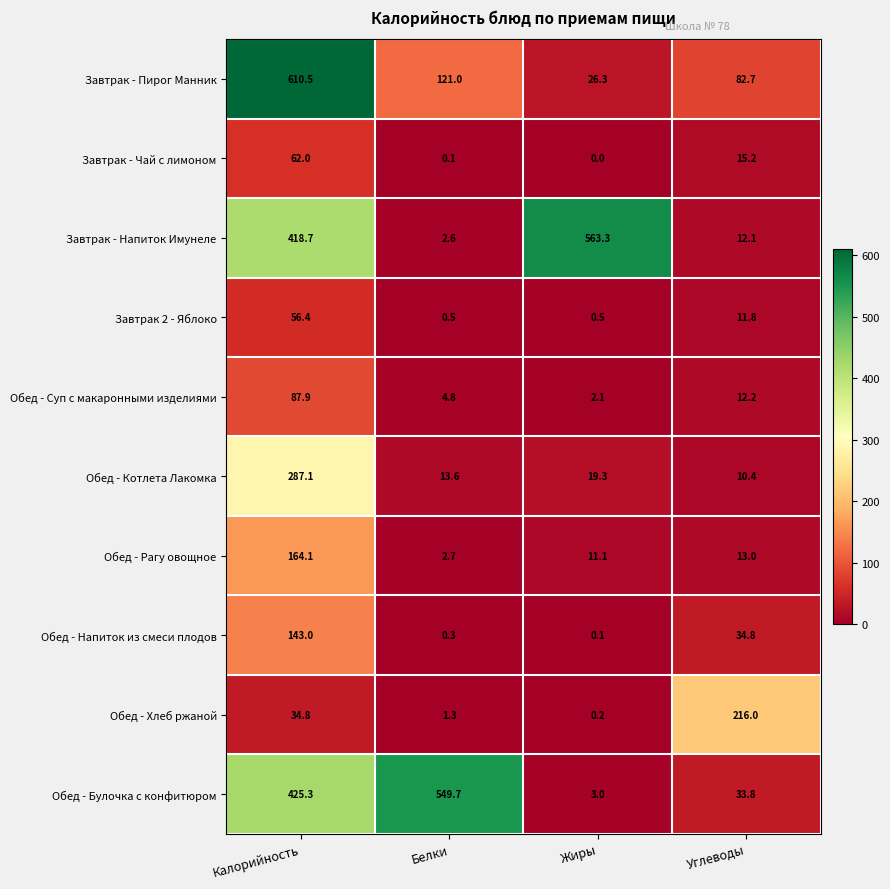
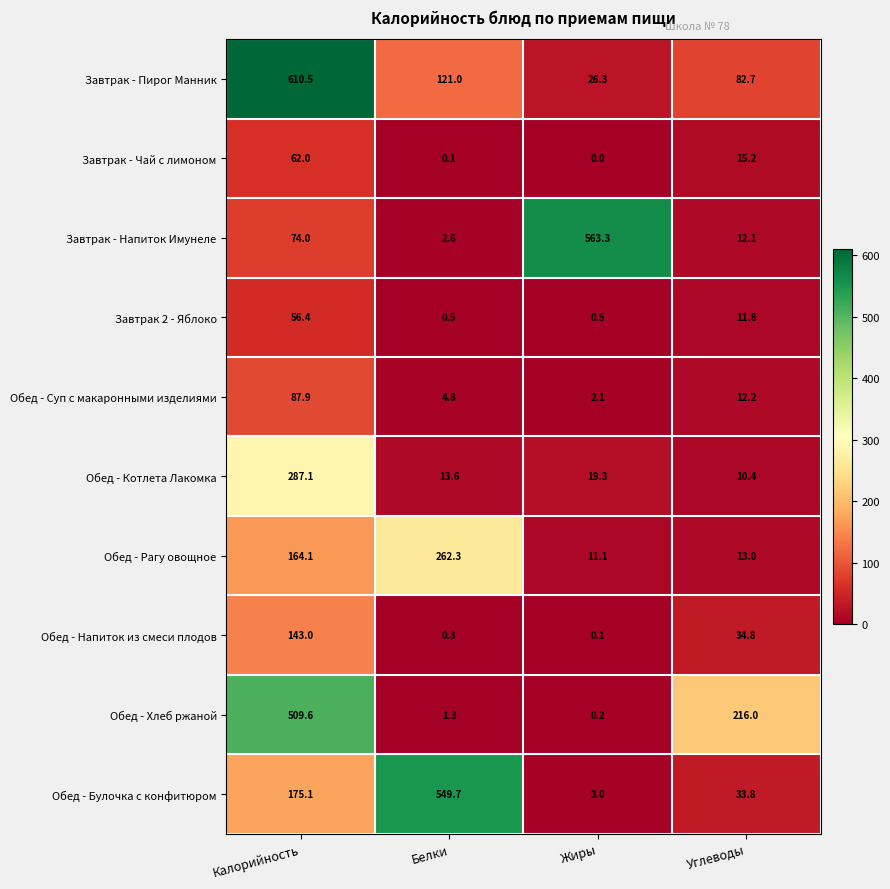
Завтрак - Напиток Имунеле, Калорийность: 418.7 -> 74.0
Обед - Рагу овощное, Белки: 2.7 -> 262.3
Обед - Хлеб ржаной, Калорийность: 34.8 -> 509.6
Обед - Булочка с конфитюром, Калорийность: 425.3 -> 175.1
